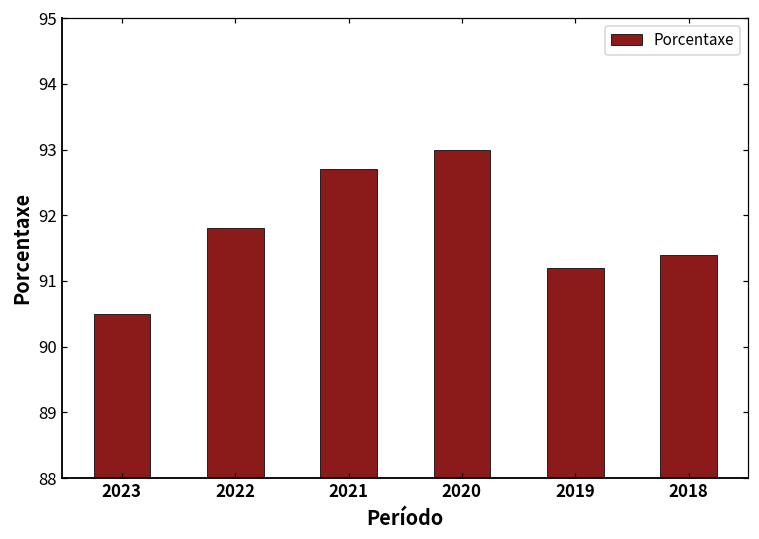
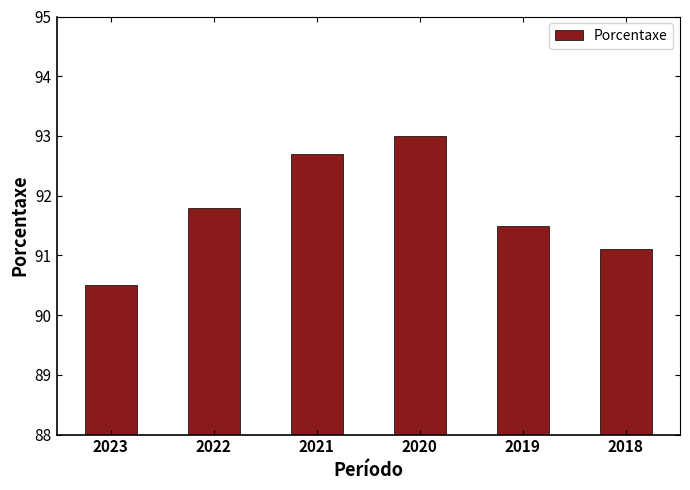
2019: 91.2 -> 91.5
2018: 91.4 -> 91.1
